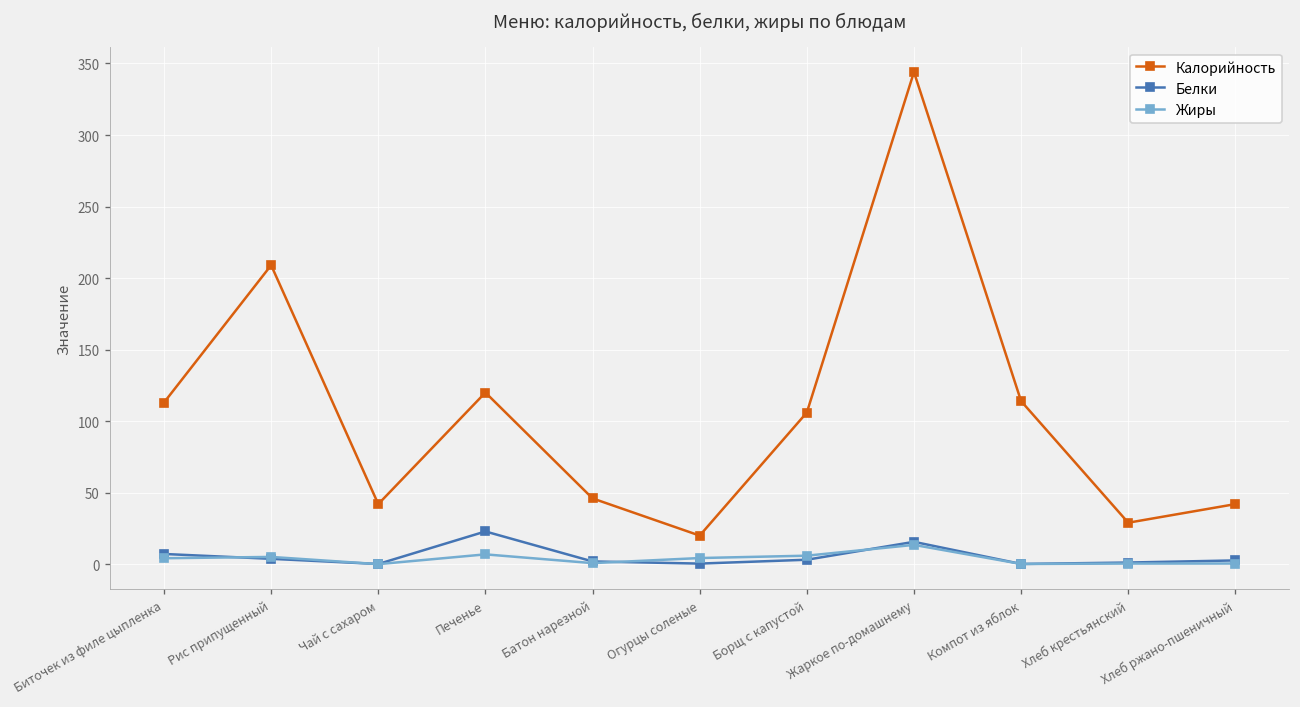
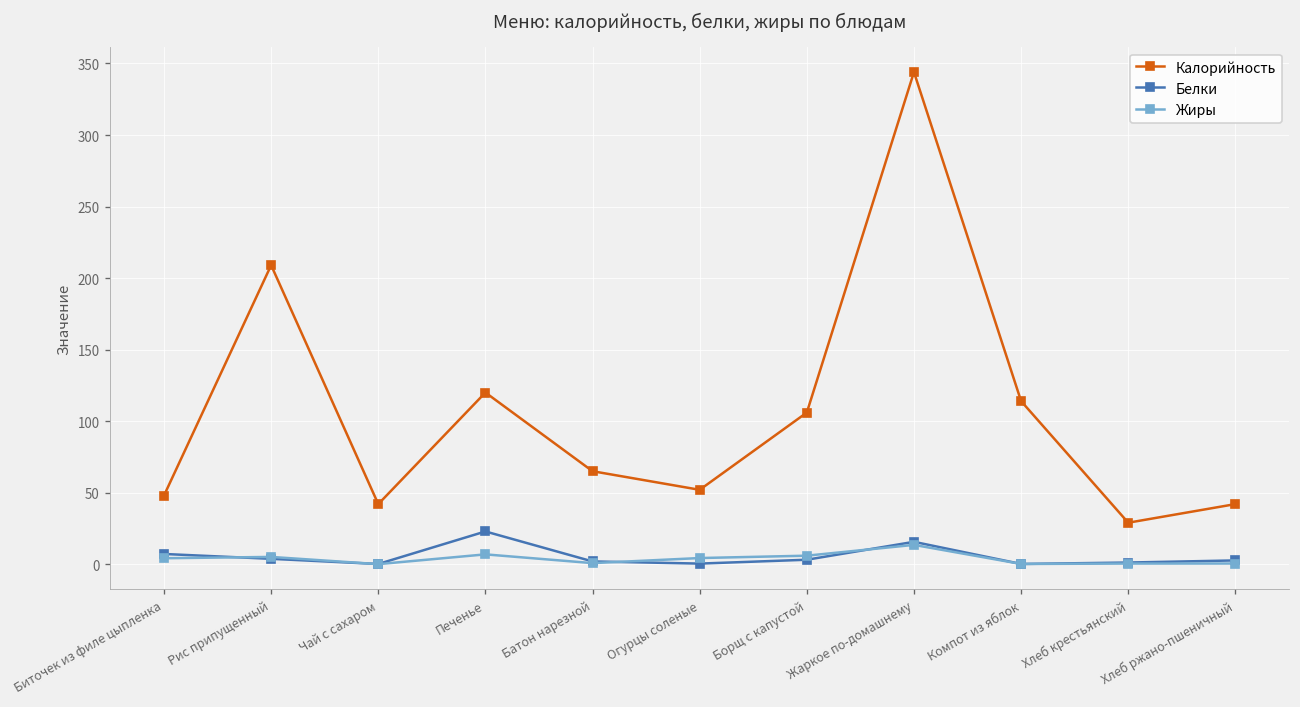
Калорийность, Биточек из филе цыпленка: 113 -> 48
Калорийность, Батон нарезной: 46 -> 65
Калорийность, Огурцы соленые: 20 -> 52
